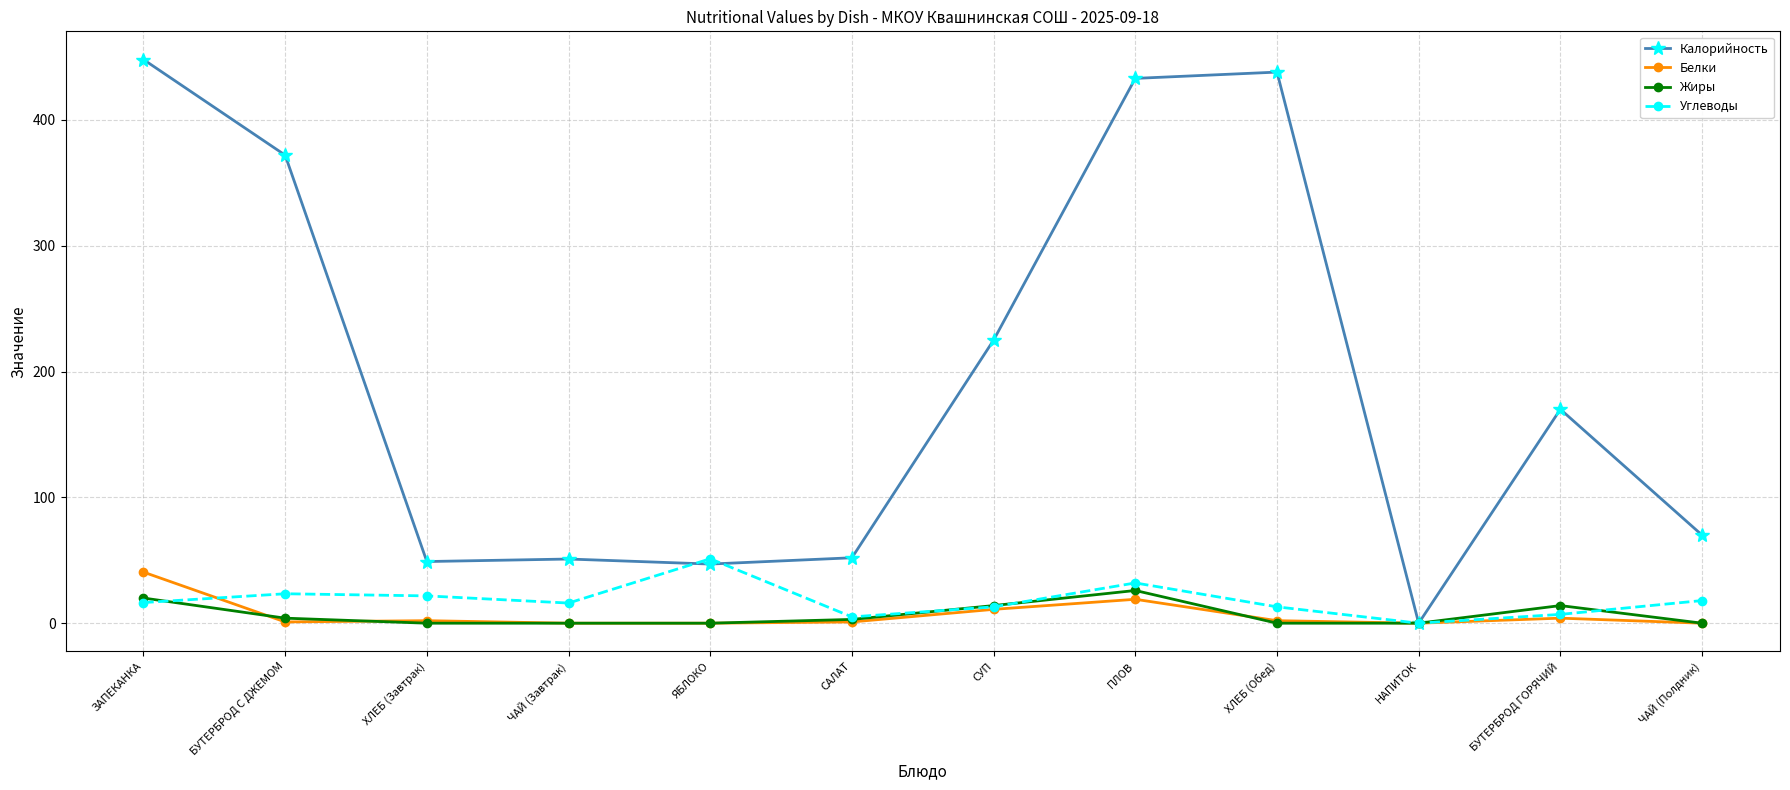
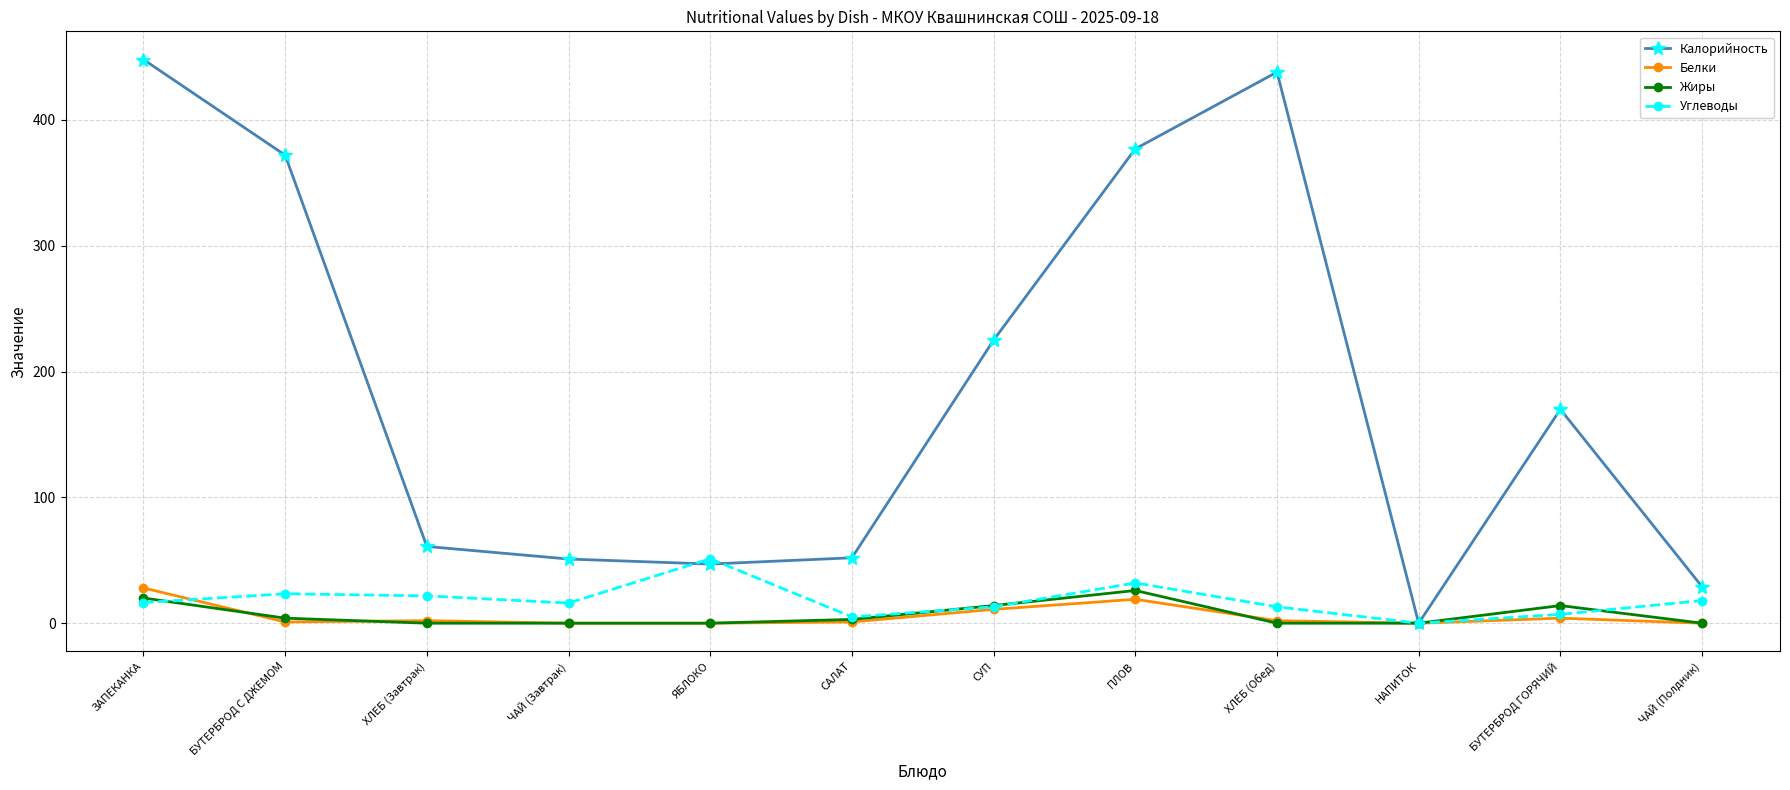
Белки, ЗАПЕКАНКА: 41 -> 28
Калорийность, ХЛЕБ (Завтрак): 49 -> 61
Калорийность, ПЛОВ: 433 -> 377
Калорийность, ЧАЙ (Полдник): 70 -> 29
